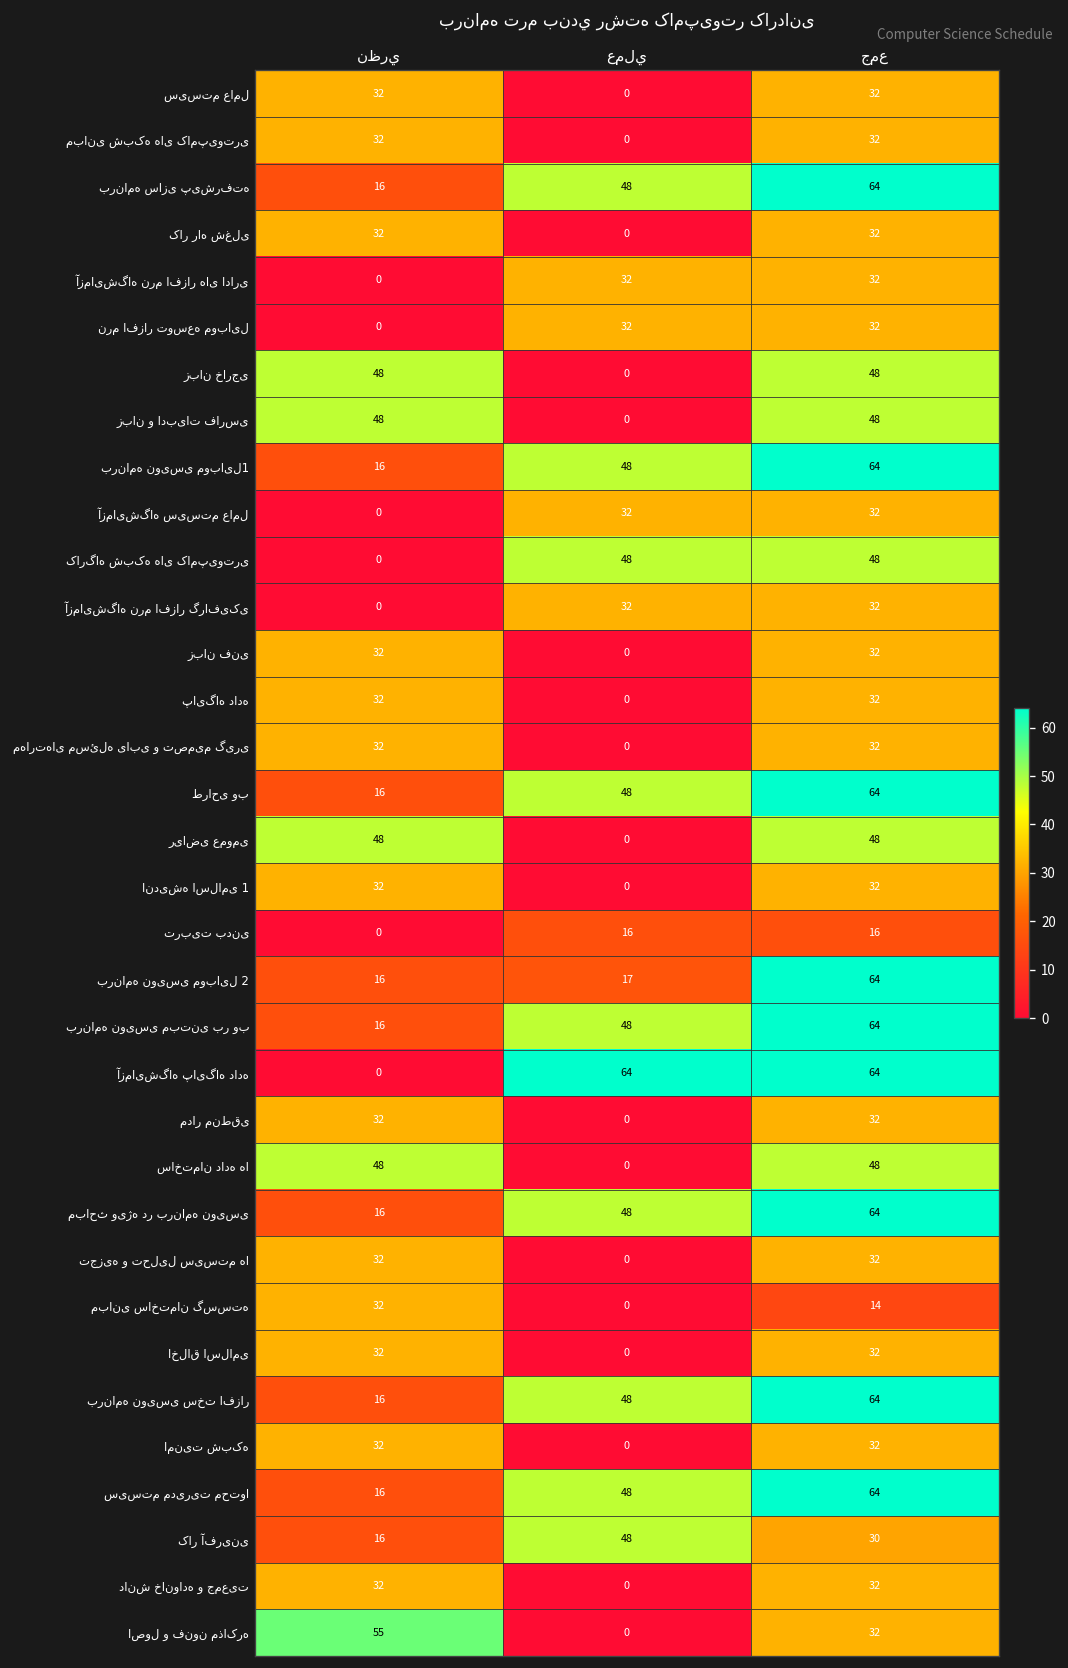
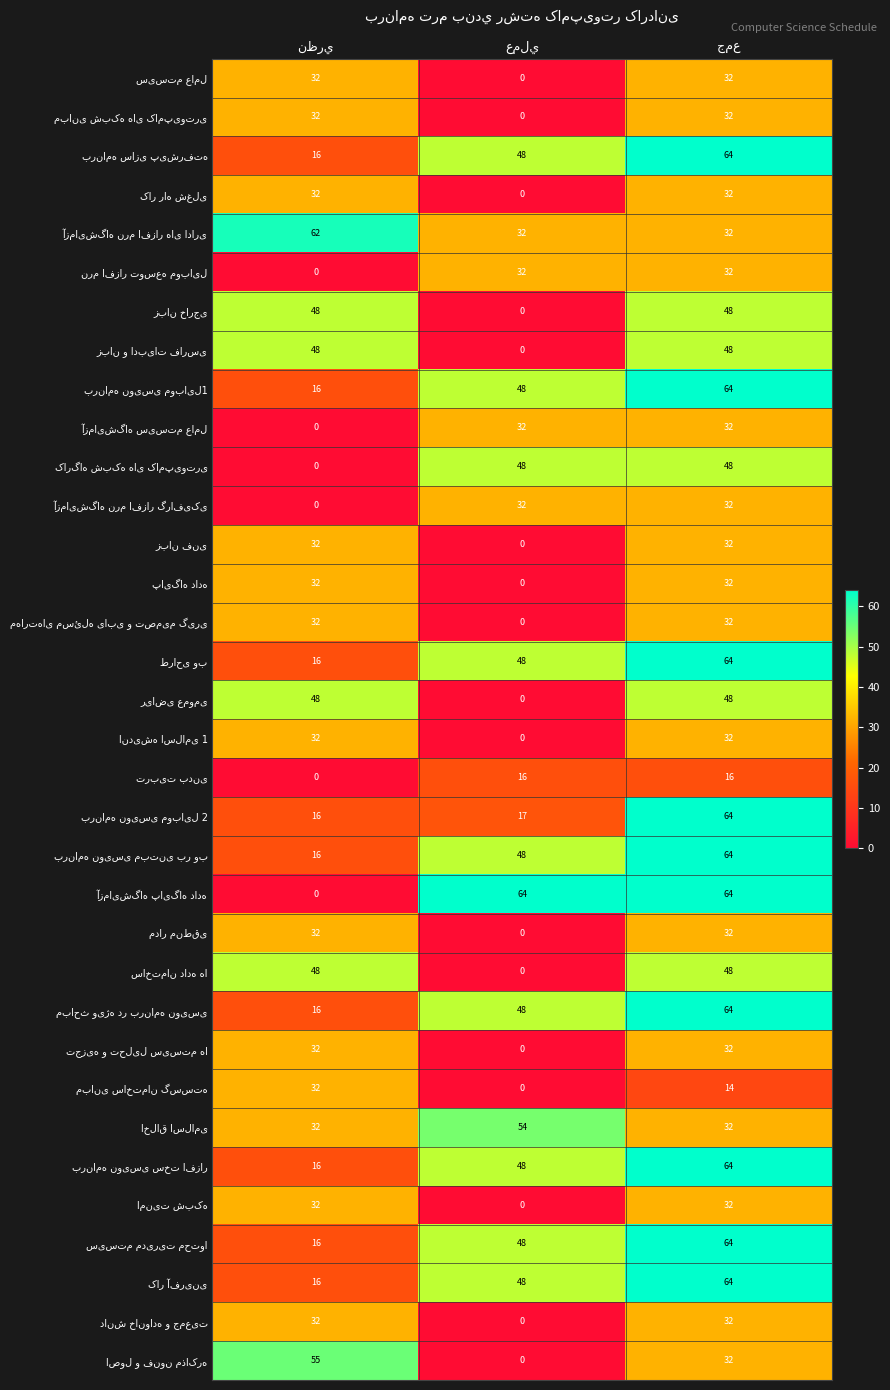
آزمایشگاه نرم افزار های اداری, نظري: 0 -> 62
اخلاق اسلامی, عملي: 0 -> 54
کار آفرینی, جمع: 30 -> 64
